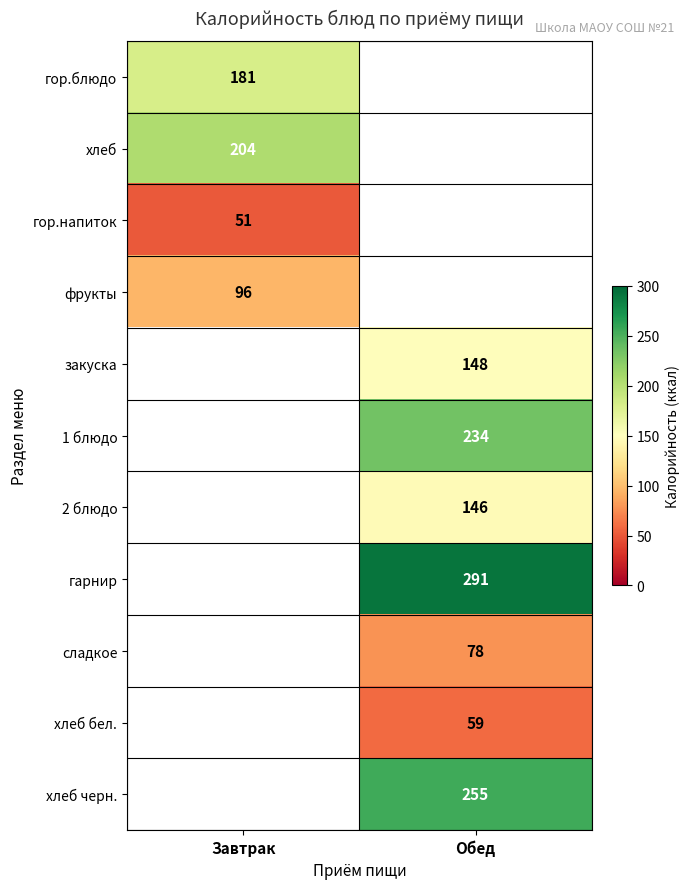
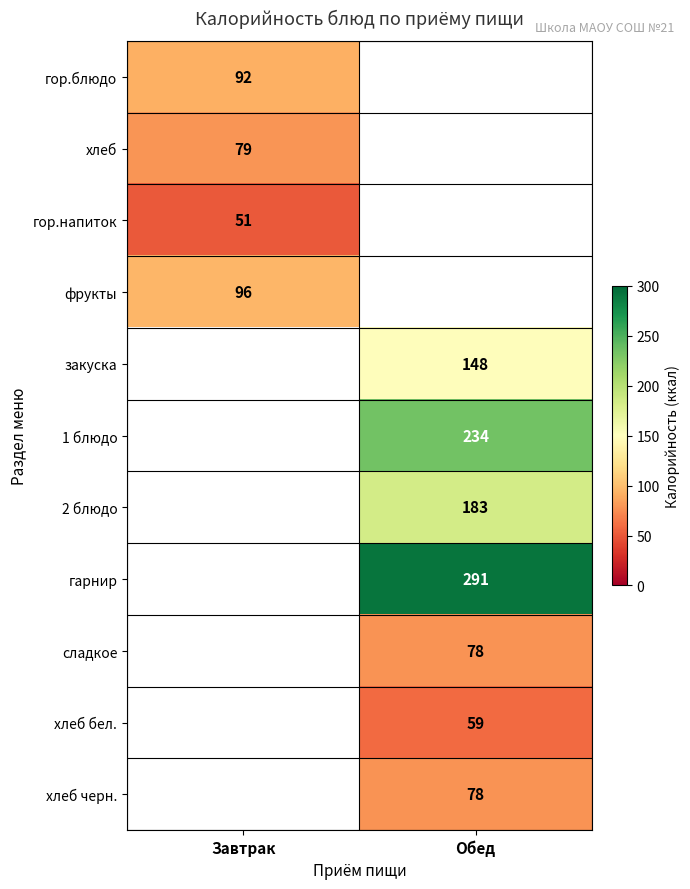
гор.блюдо, Завтрак: 181 -> 92
хлеб, Завтрак: 204 -> 79
2 блюдо, Обед: 146 -> 183
хлеб черн., Обед: 255 -> 78
